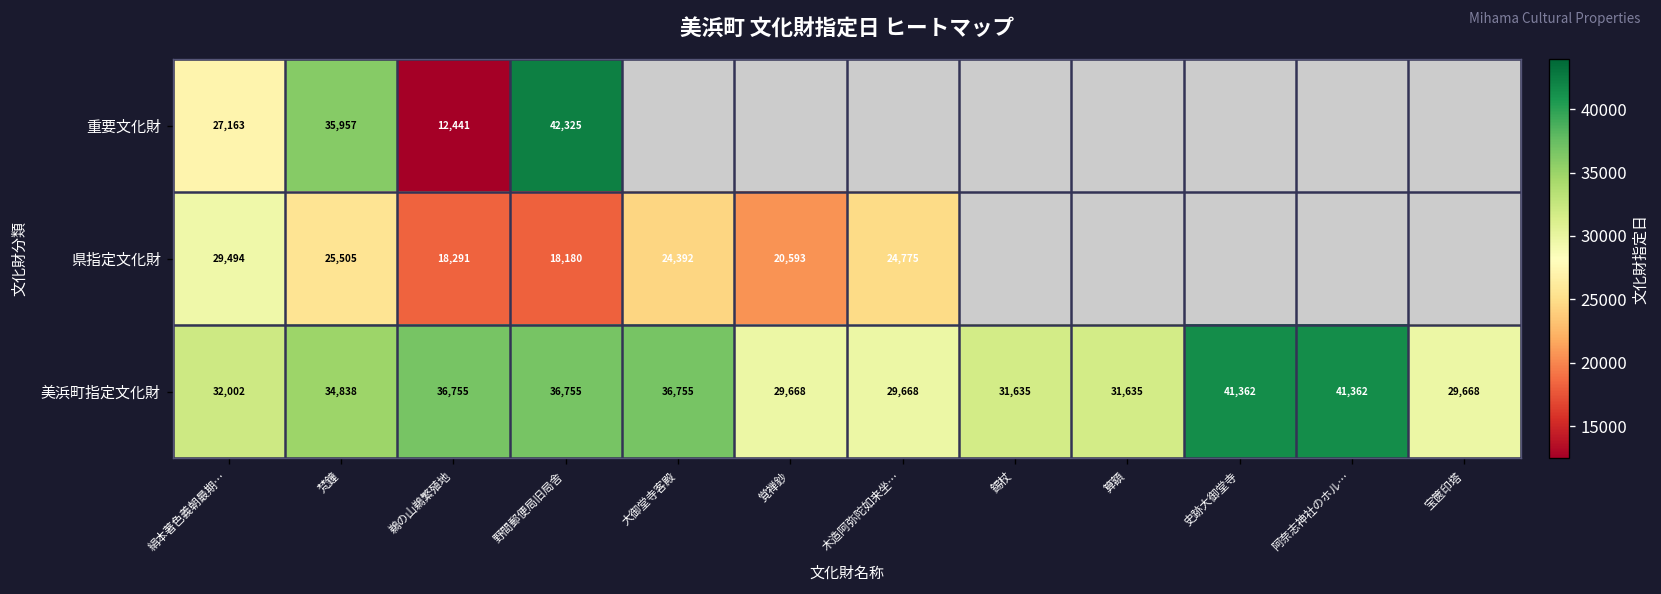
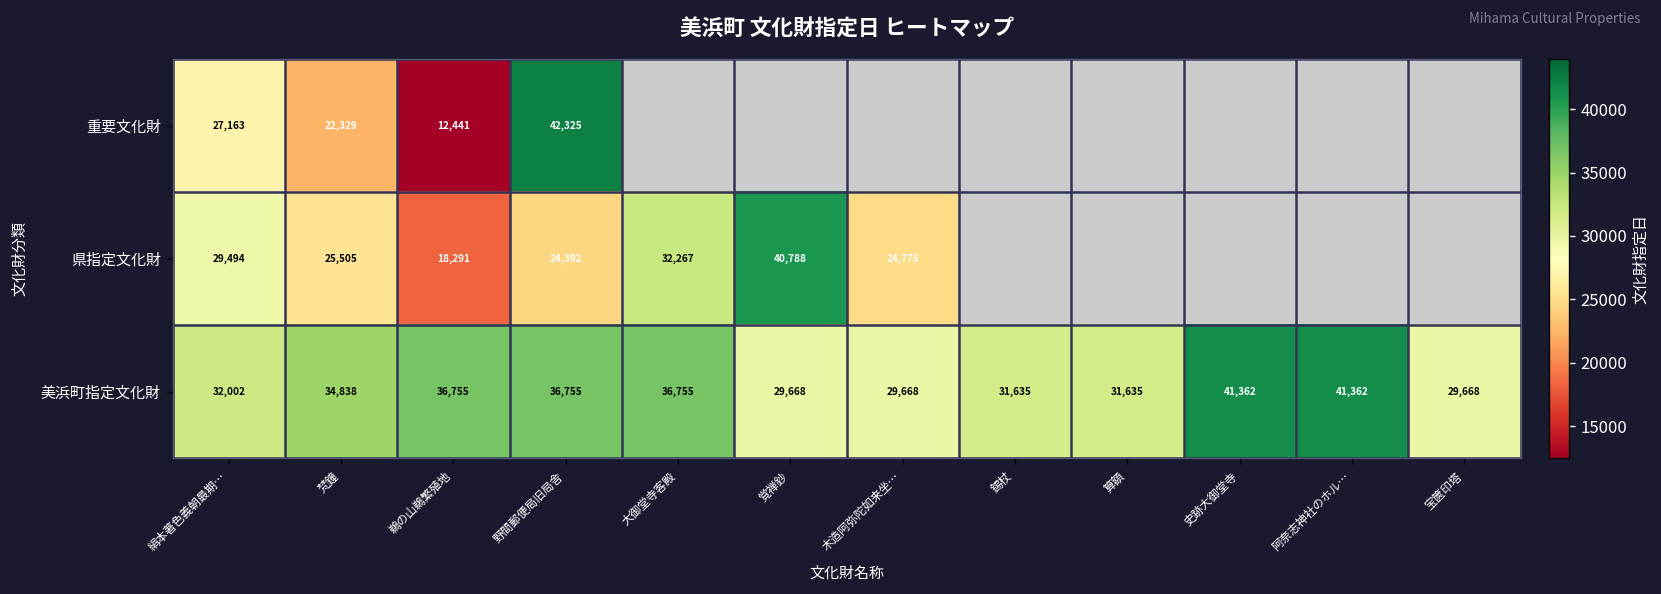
重要文化財, 梵鐘: 35,957 -> 22,329
県指定文化財, 野間郵便局旧局舎: 18,180 -> 24,392
県指定文化財, 大御堂寺客殿: 24,392 -> 32,267
県指定文化財, 覚禅鈔: 20,593 -> 40,788
